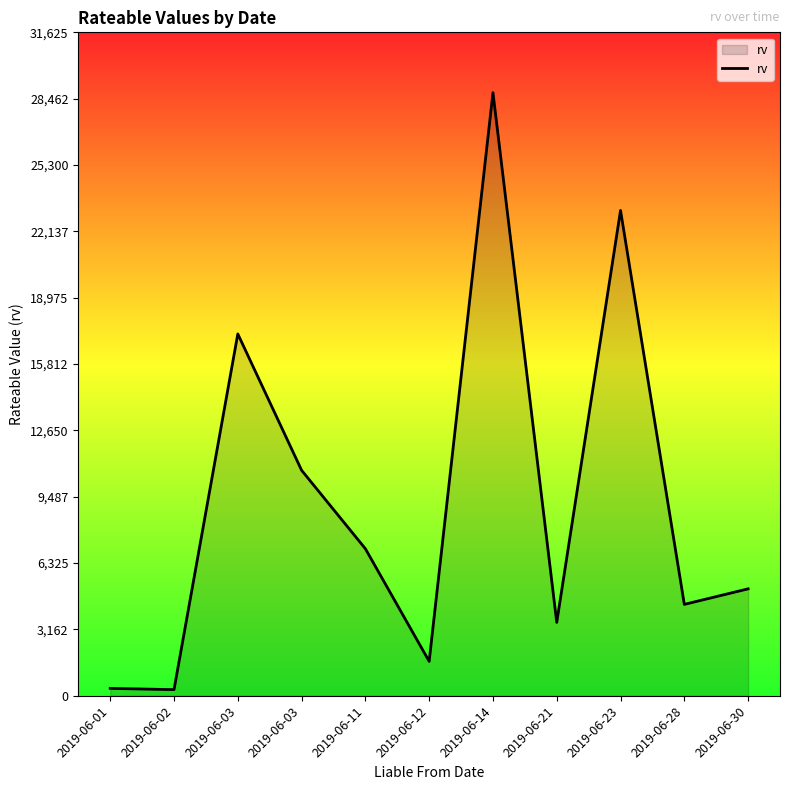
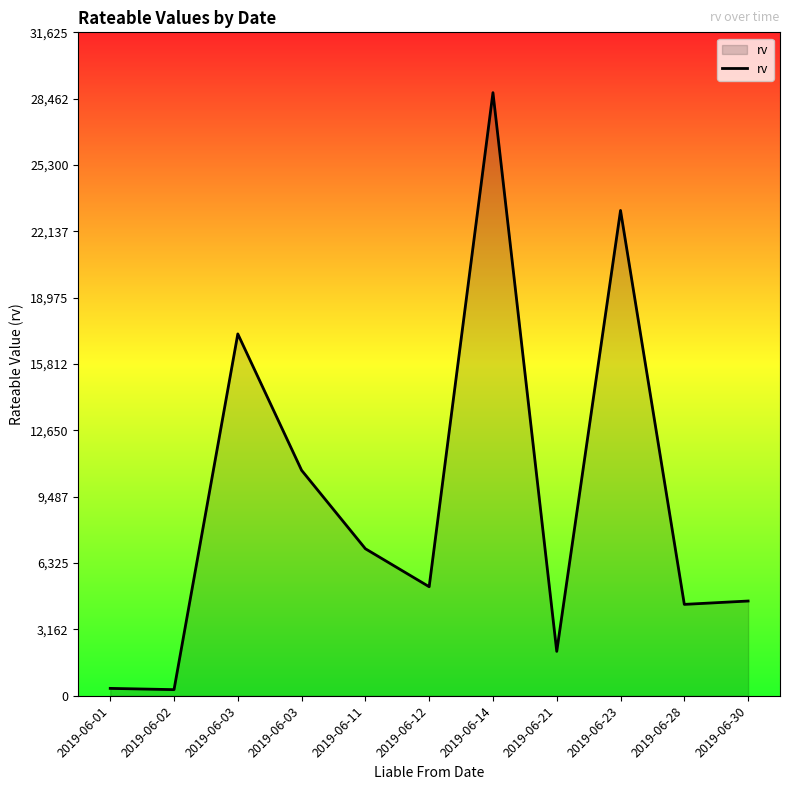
2019-06-12: 1,600 -> 5,200
2019-06-21: 3,500 -> 2,100
2019-06-30: 5,100 -> 4,500
